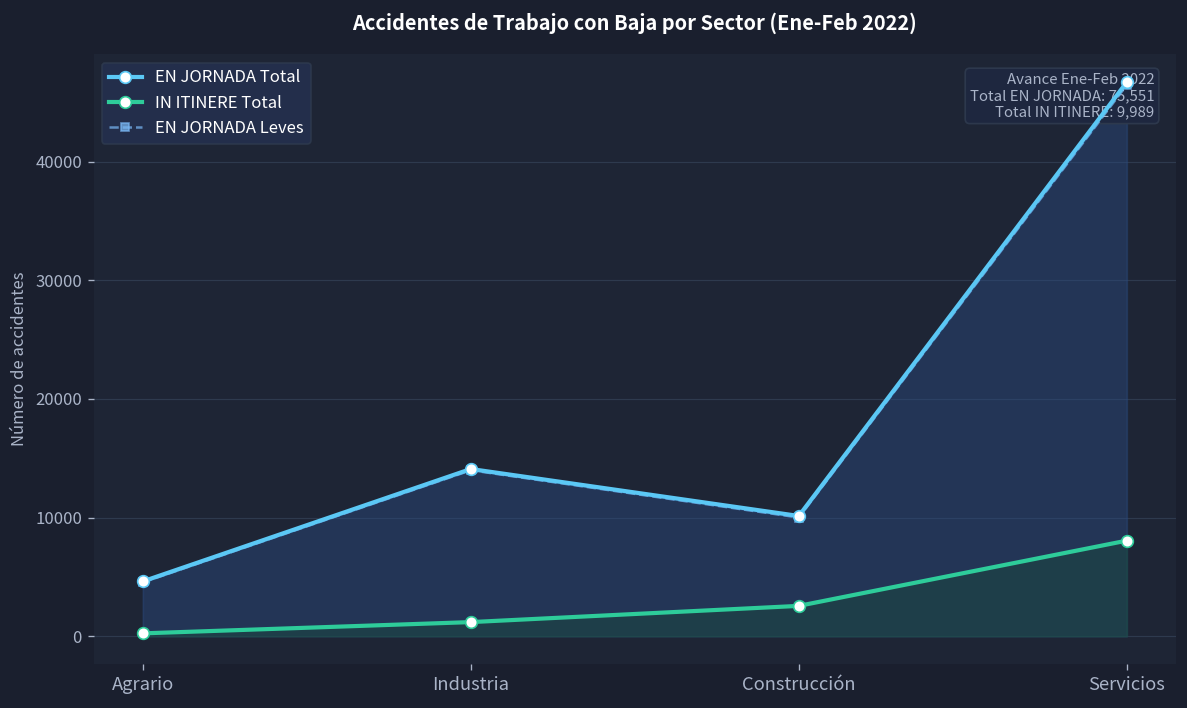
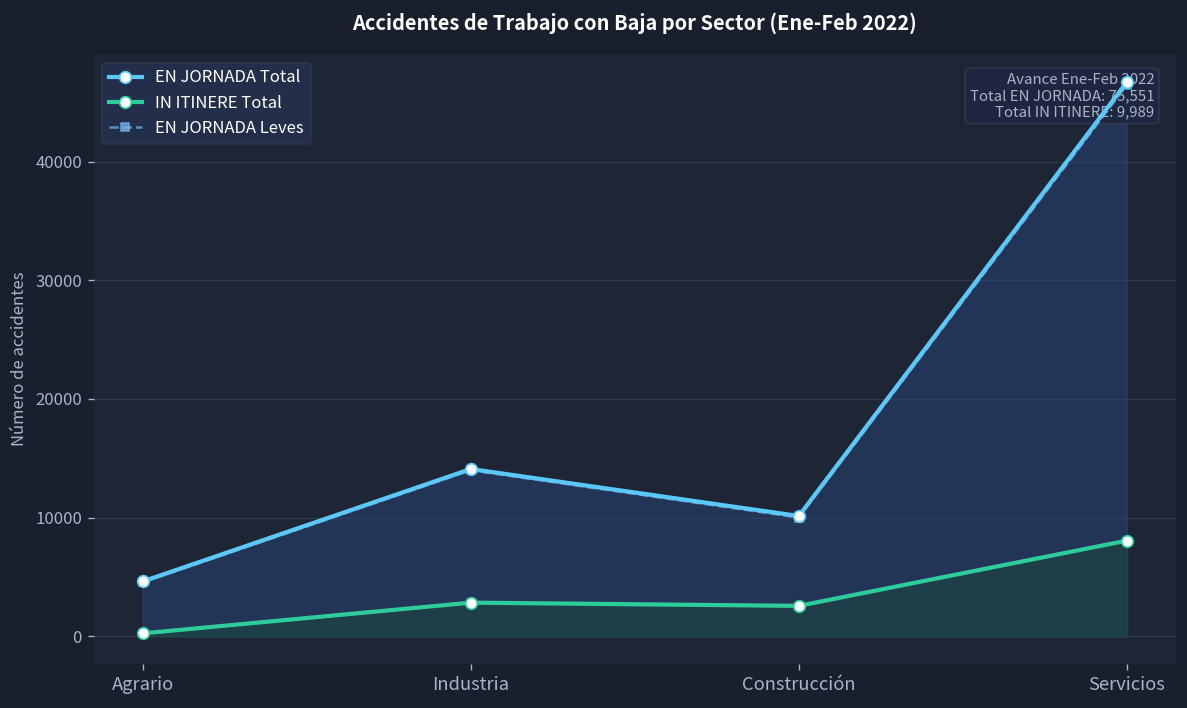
IN ITINERE Total, Industria: 1000 -> 3000
